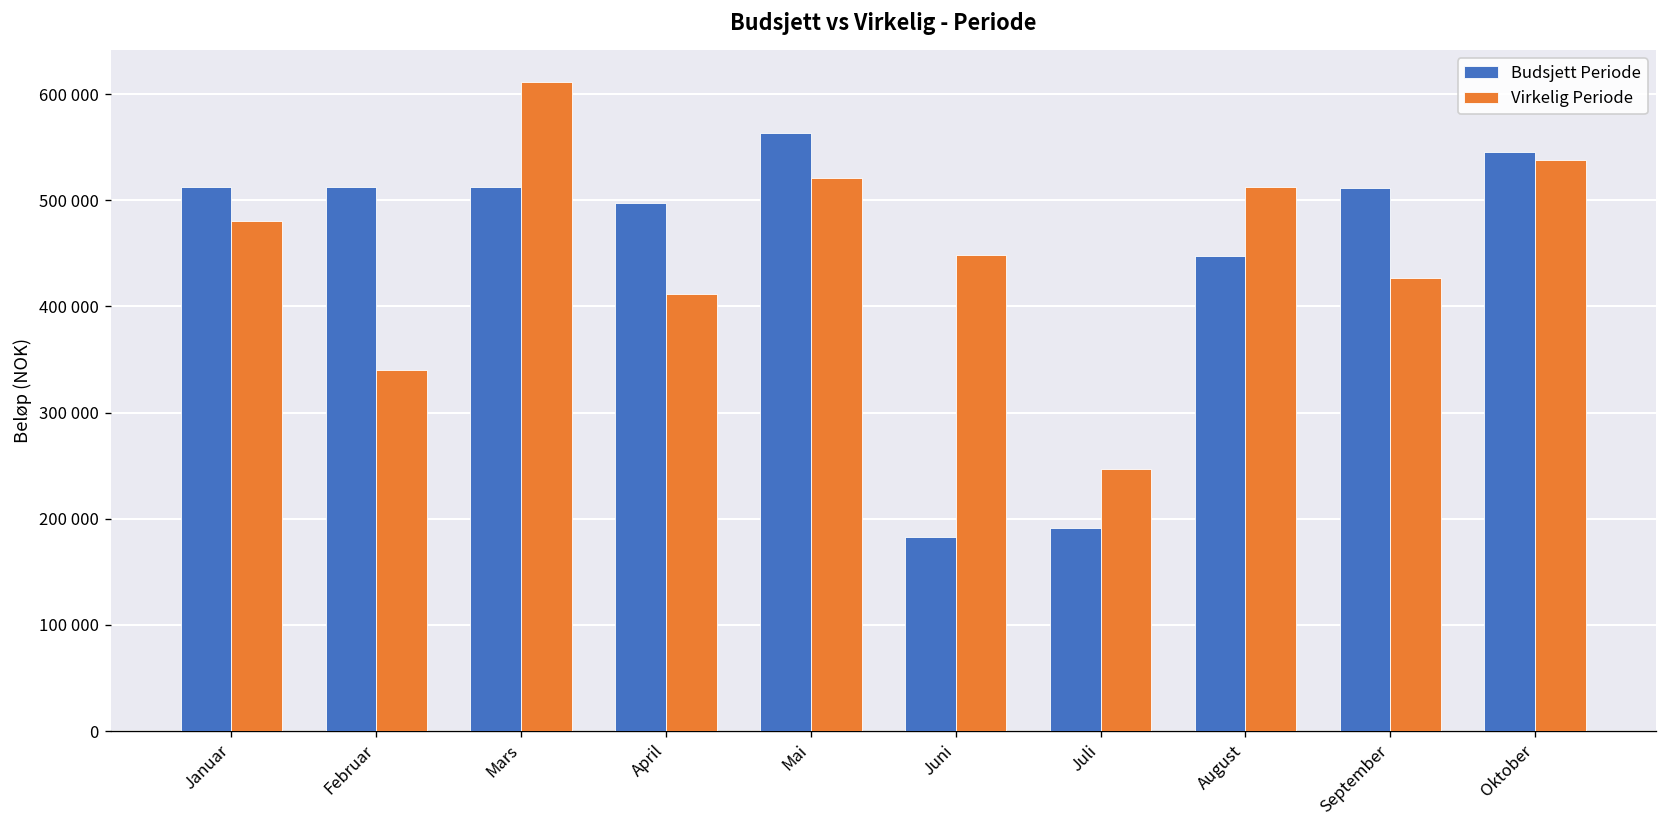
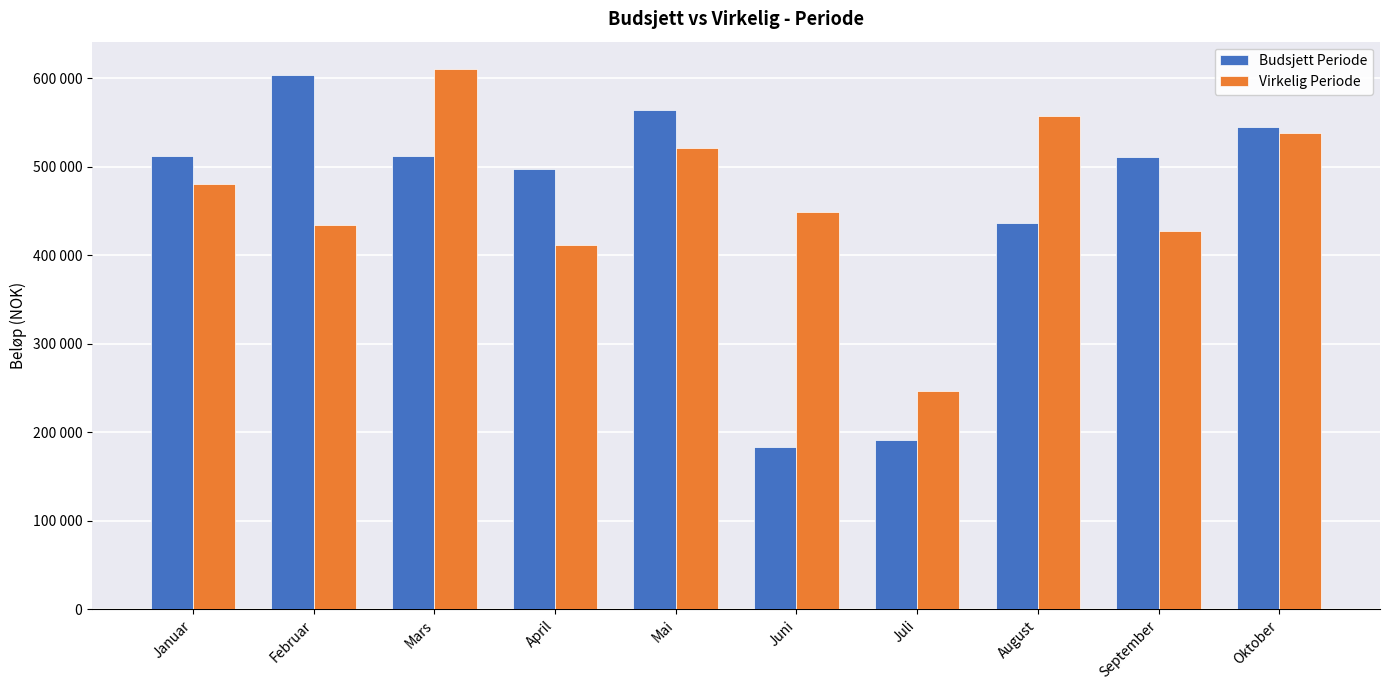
Budsjett Periode, Februar: 510000 -> 600000
Virkelig Periode, Februar: 340000 -> 430000
Budsjett Periode, August: 450000 -> 440000
Virkelig Periode, August: 510000 -> 560000
